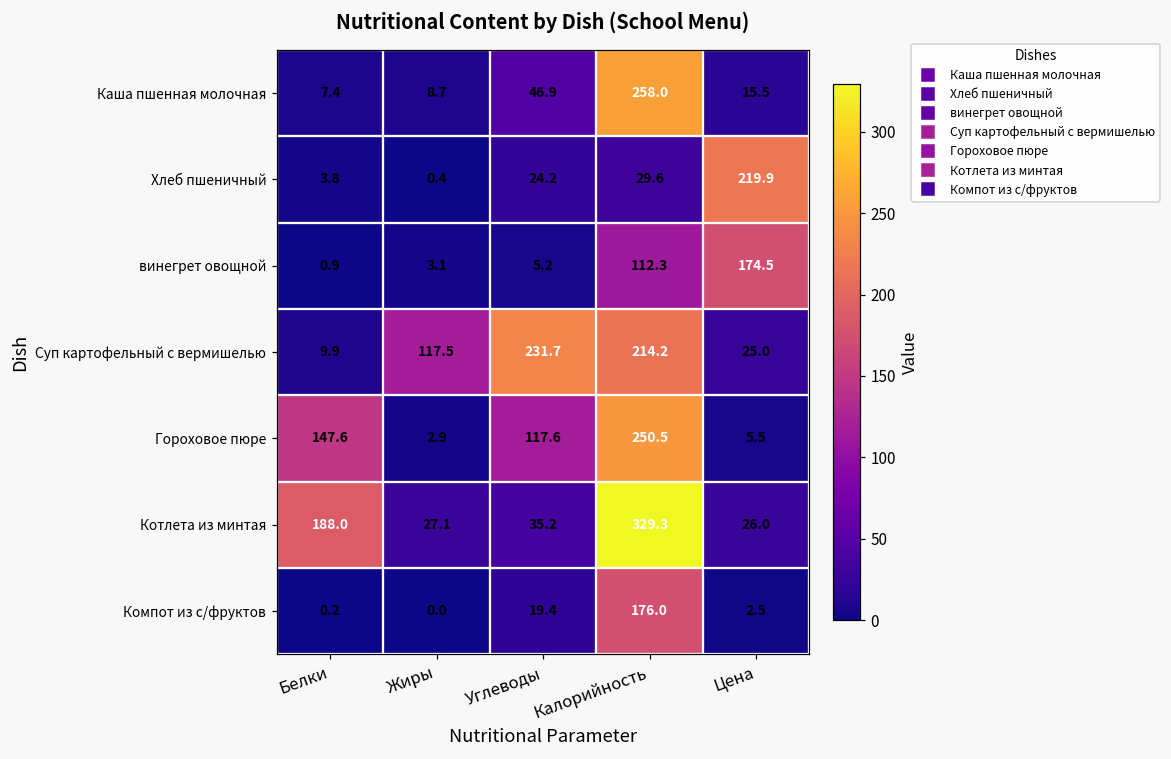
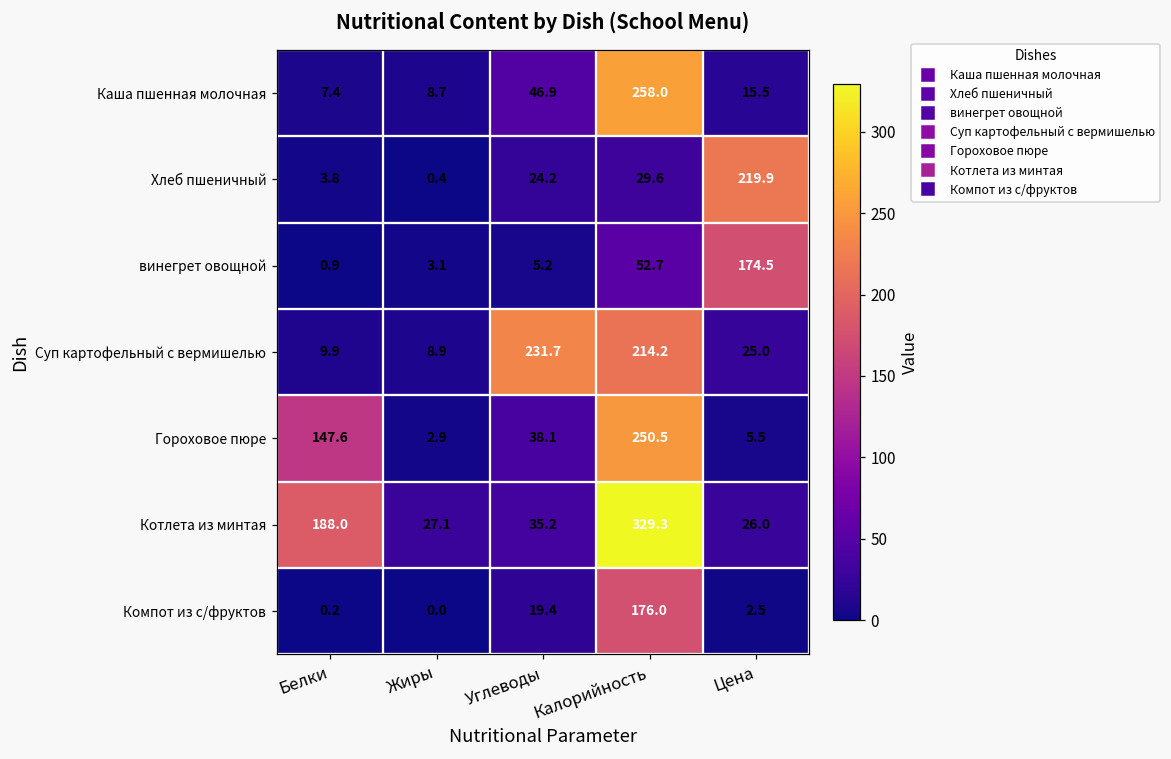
винегрет овощной, Калорийность: 112.3 -> 52.7
Суп картофельный с вермишелью, Жиры: 117.5 -> 8.9
Гороховое пюре, Углеводы: 117.6 -> 38.1
